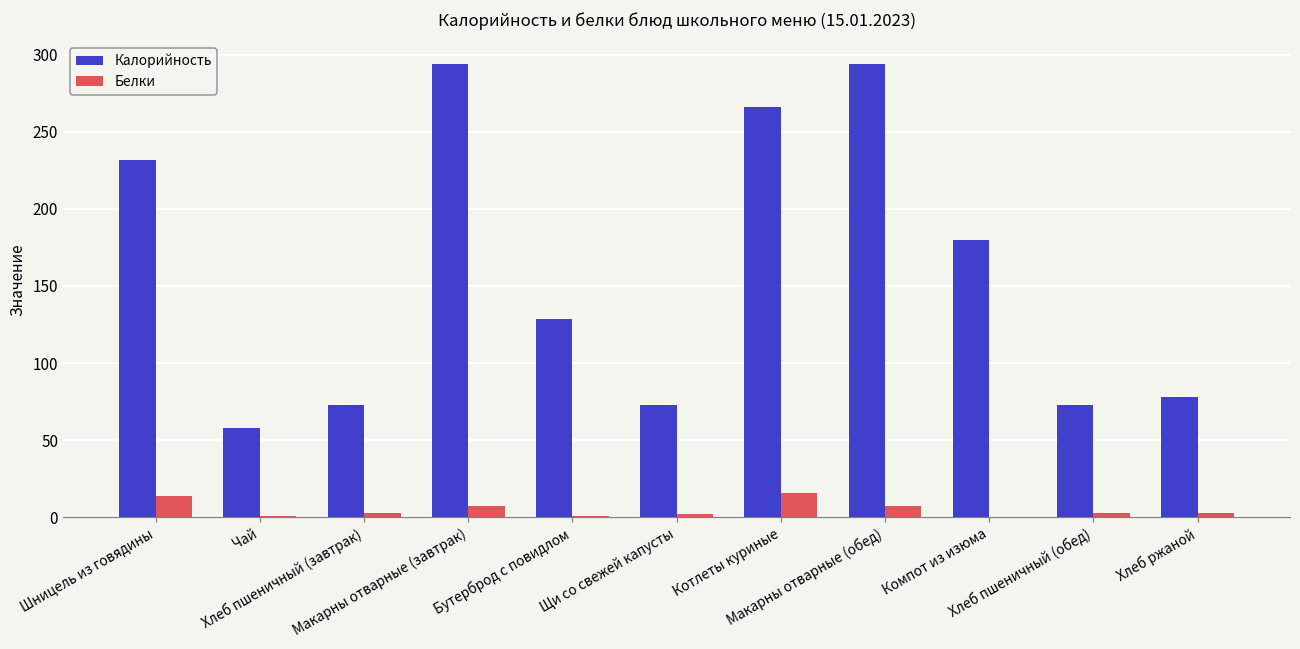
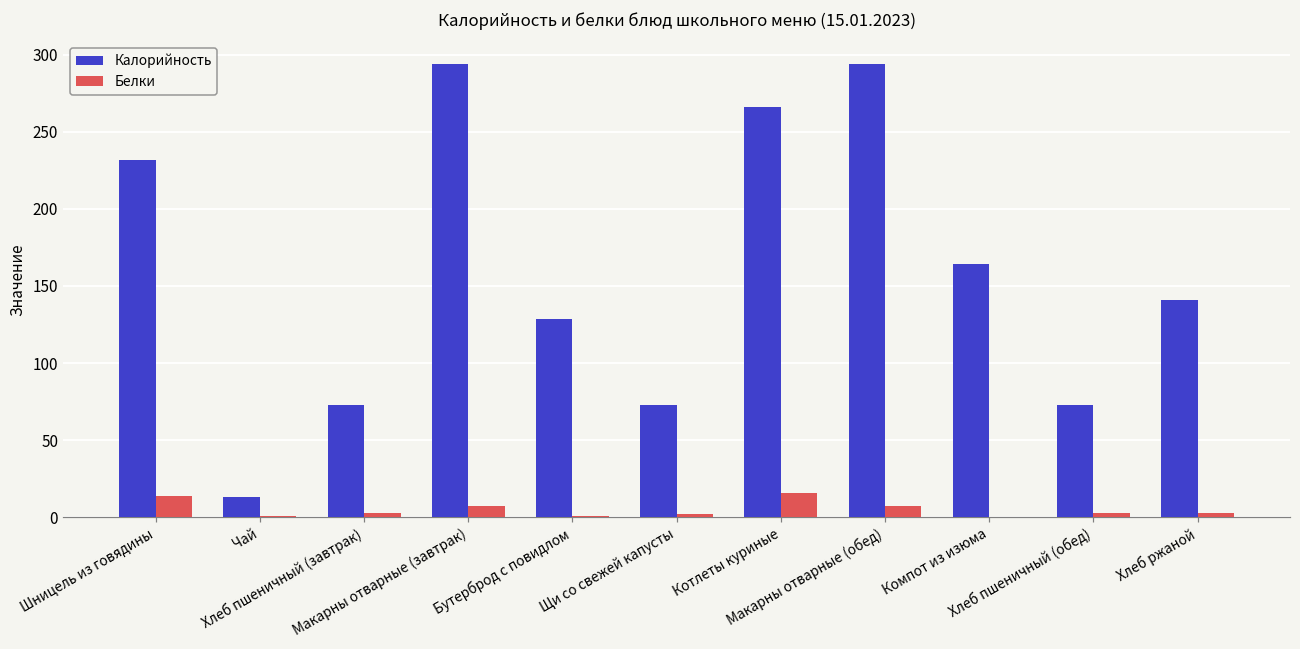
Калорийность, Чай: 58 -> 13
Калорийность, Компот из изюма: 180 -> 164
Калорийность, Хлеб ржаной: 78 -> 141
